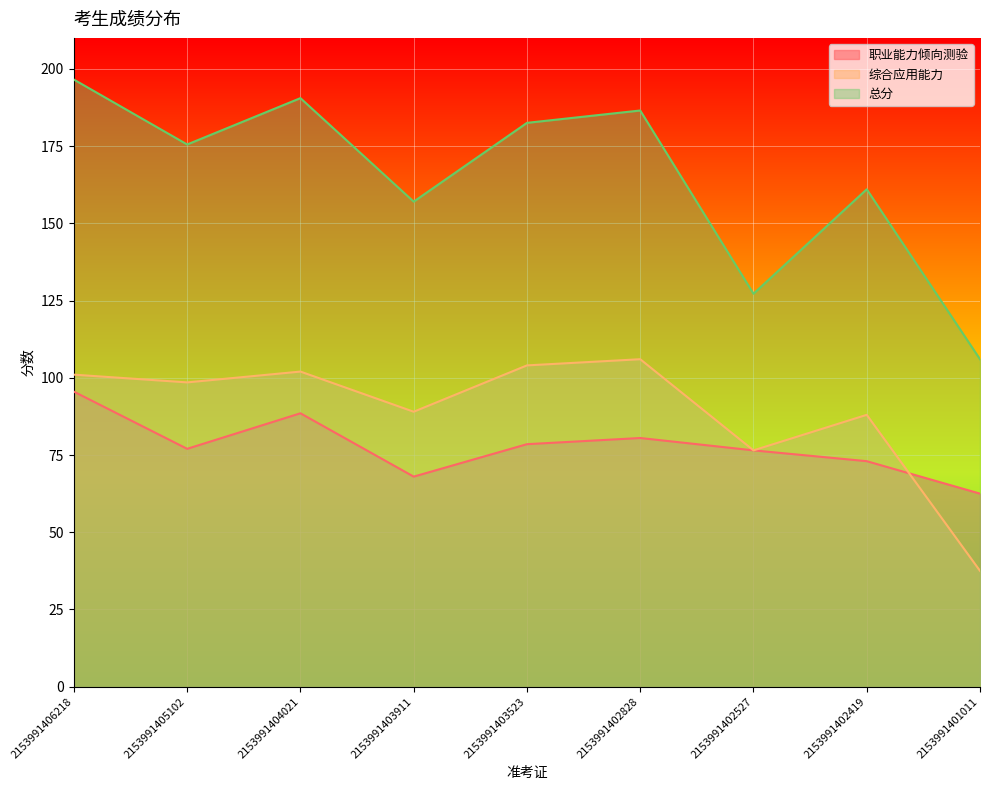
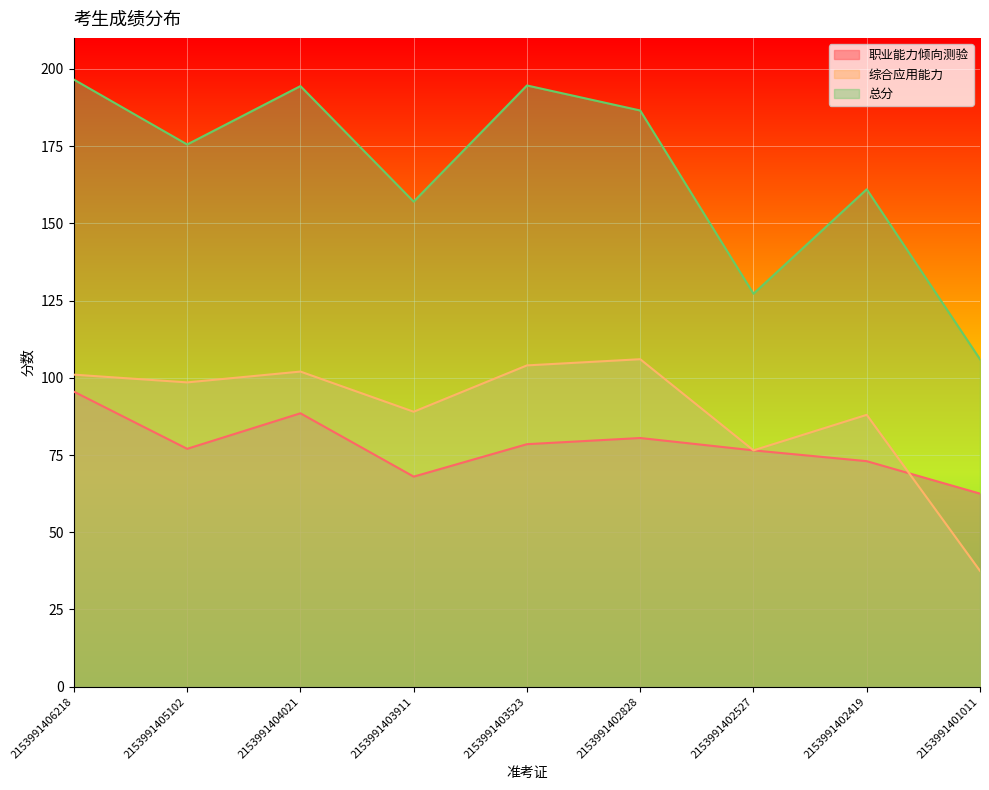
总分, 2153991404021: 191 -> 194
总分, 2153991403523: 183 -> 195
